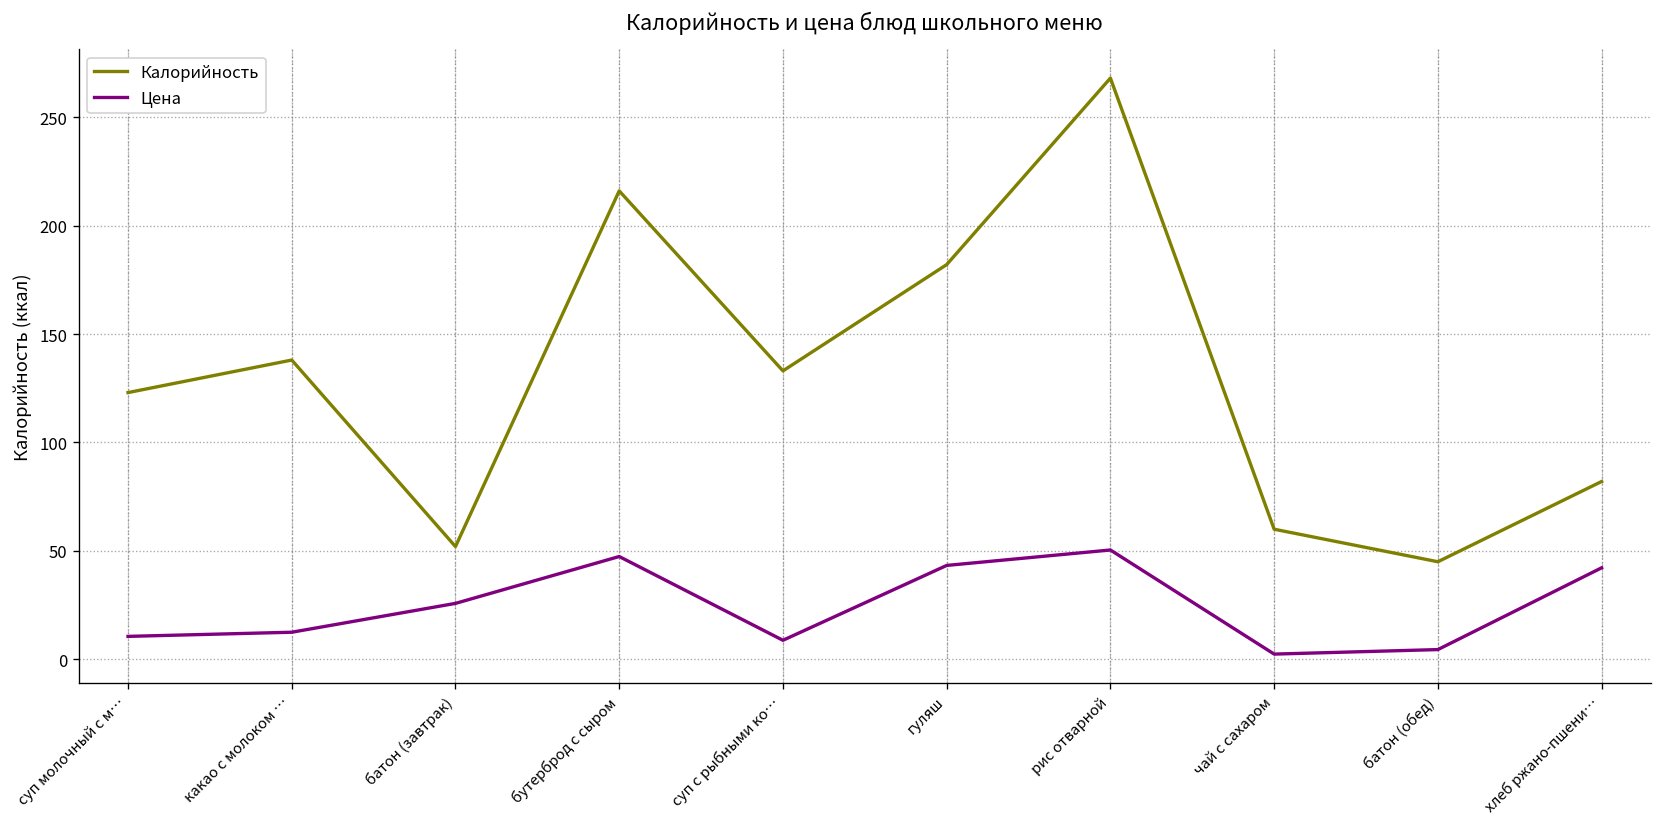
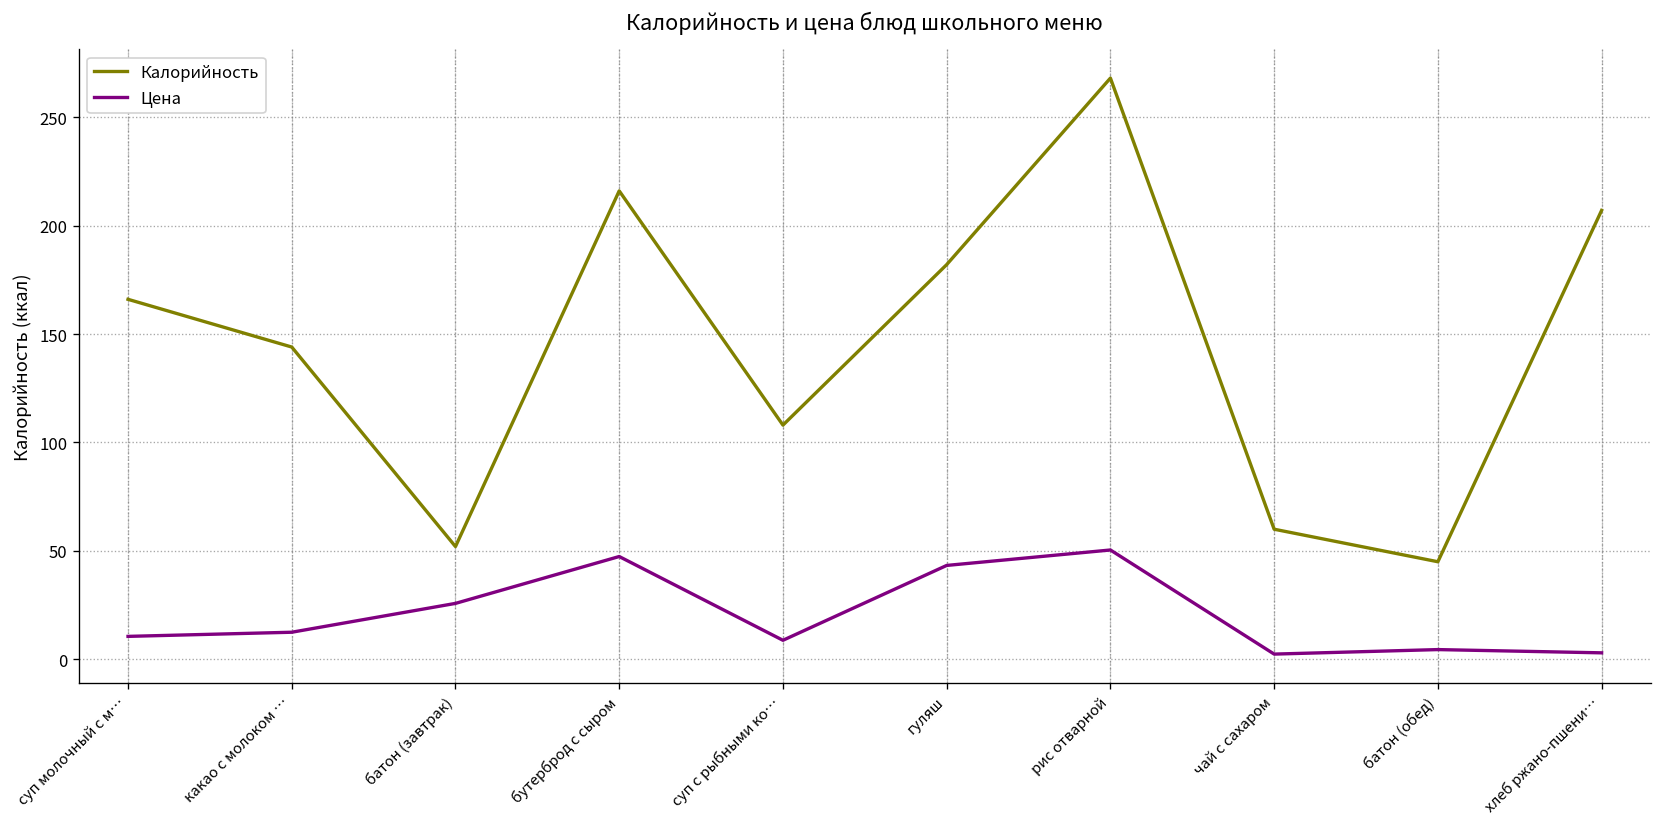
Калорийность, суп молочный с м…: 123 -> 166
Калорийность, какао с молоком …: 138 -> 144
Калорийность, суп с рыбными ко…: 133 -> 108
Калорийность, хлеб ржано-пшени…: 82 -> 207
Цена, хлеб ржано-пшени…: 42 -> 3
